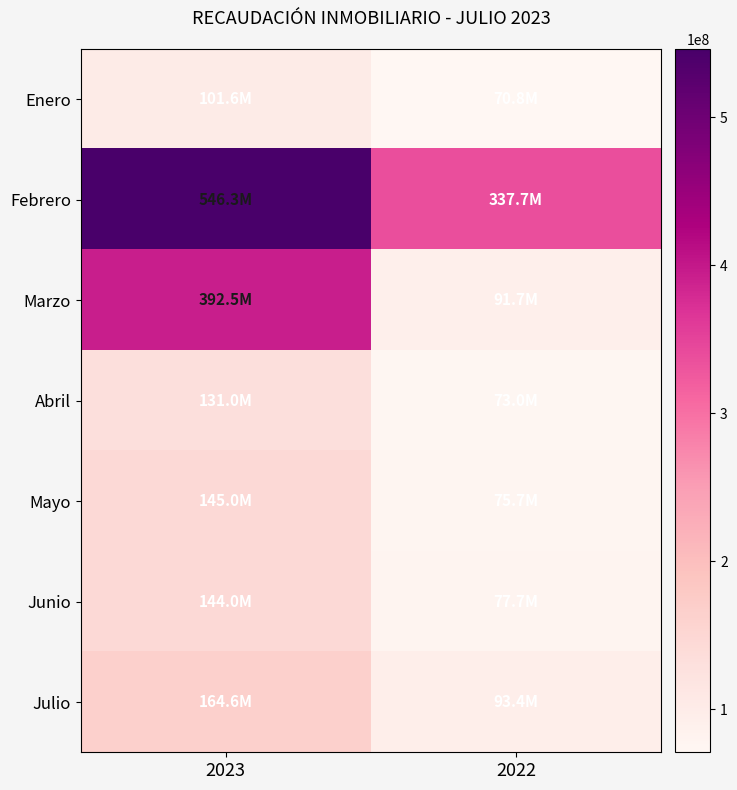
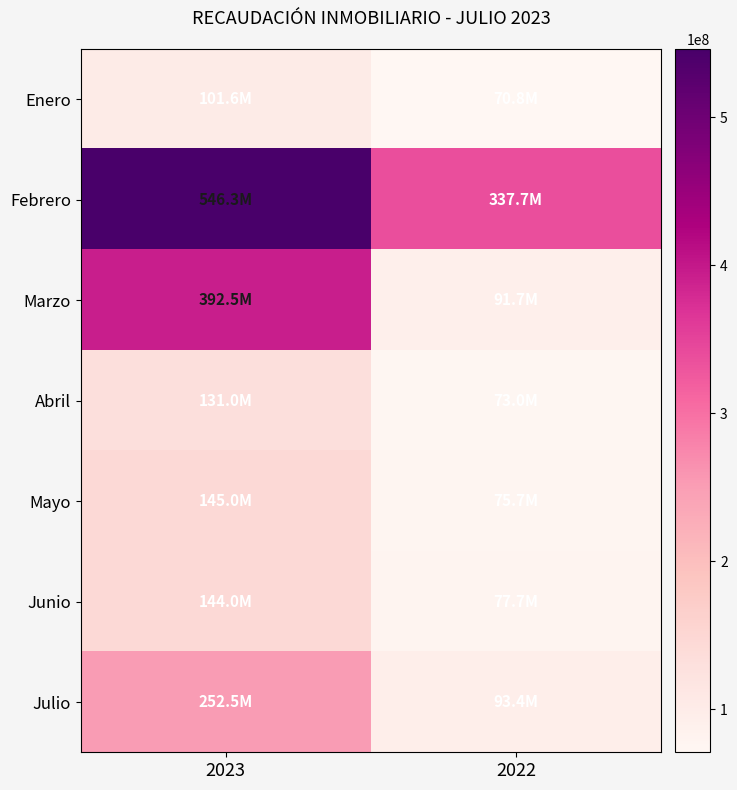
Julio, 2023: 164.6M -> 252.5M
